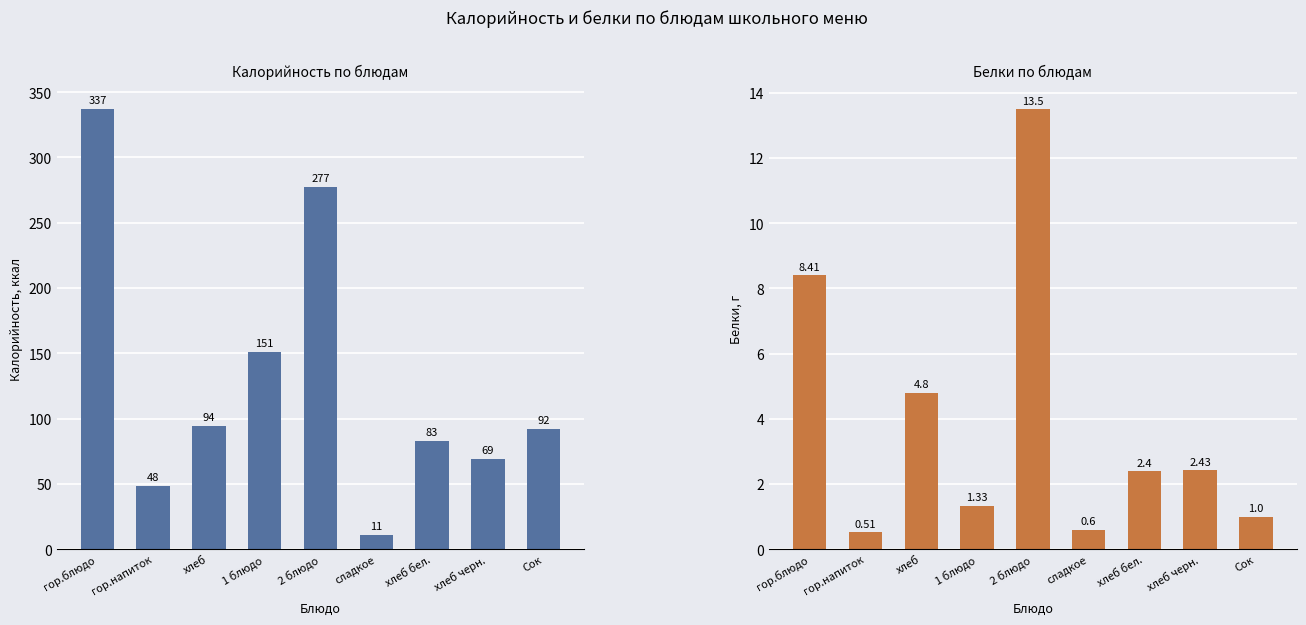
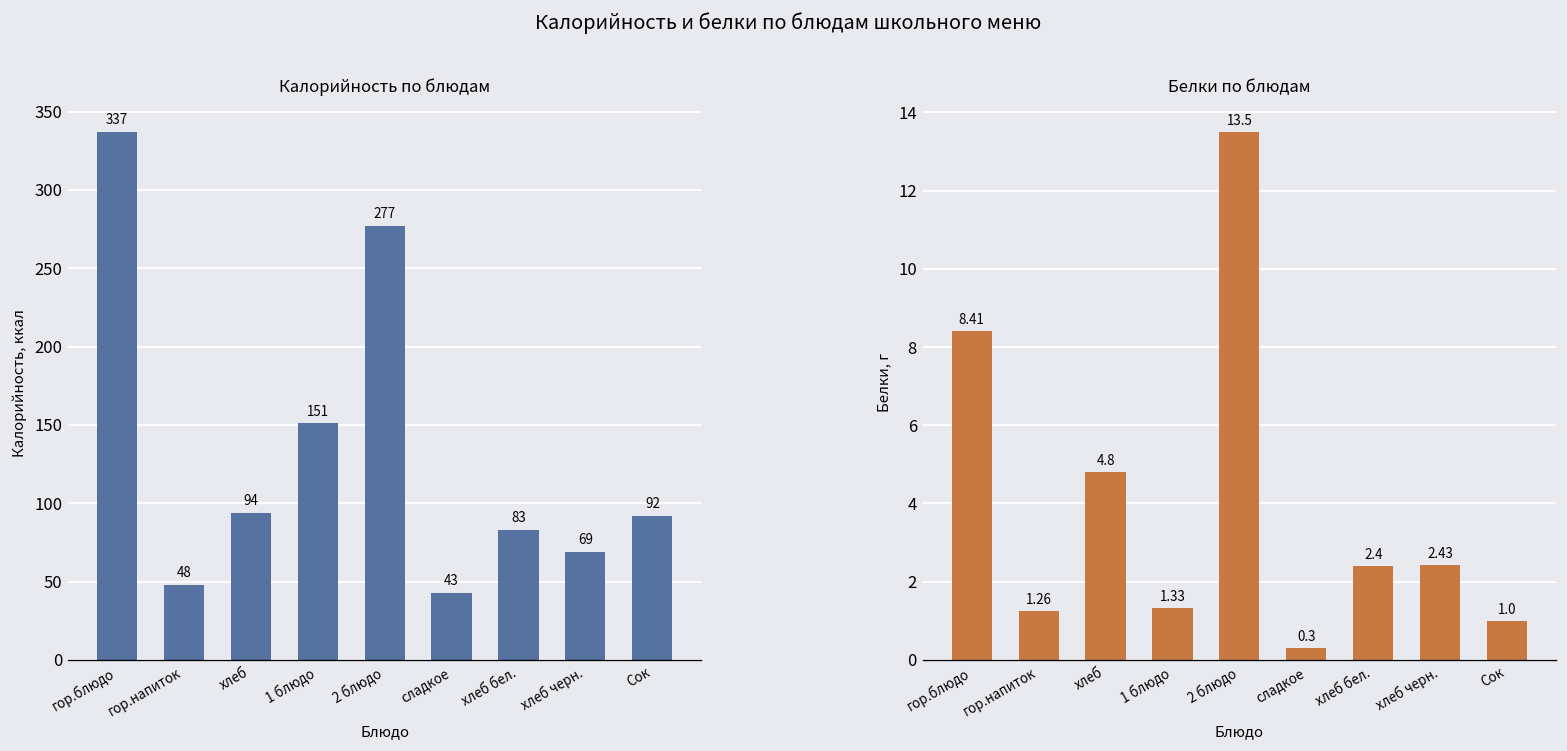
Калорийность по блюдам, сладкое: 11 -> 43
Белки по блюдам, гор.напиток: 0.51 -> 1.26
Белки по блюдам, сладкое: 0.6 -> 0.3
